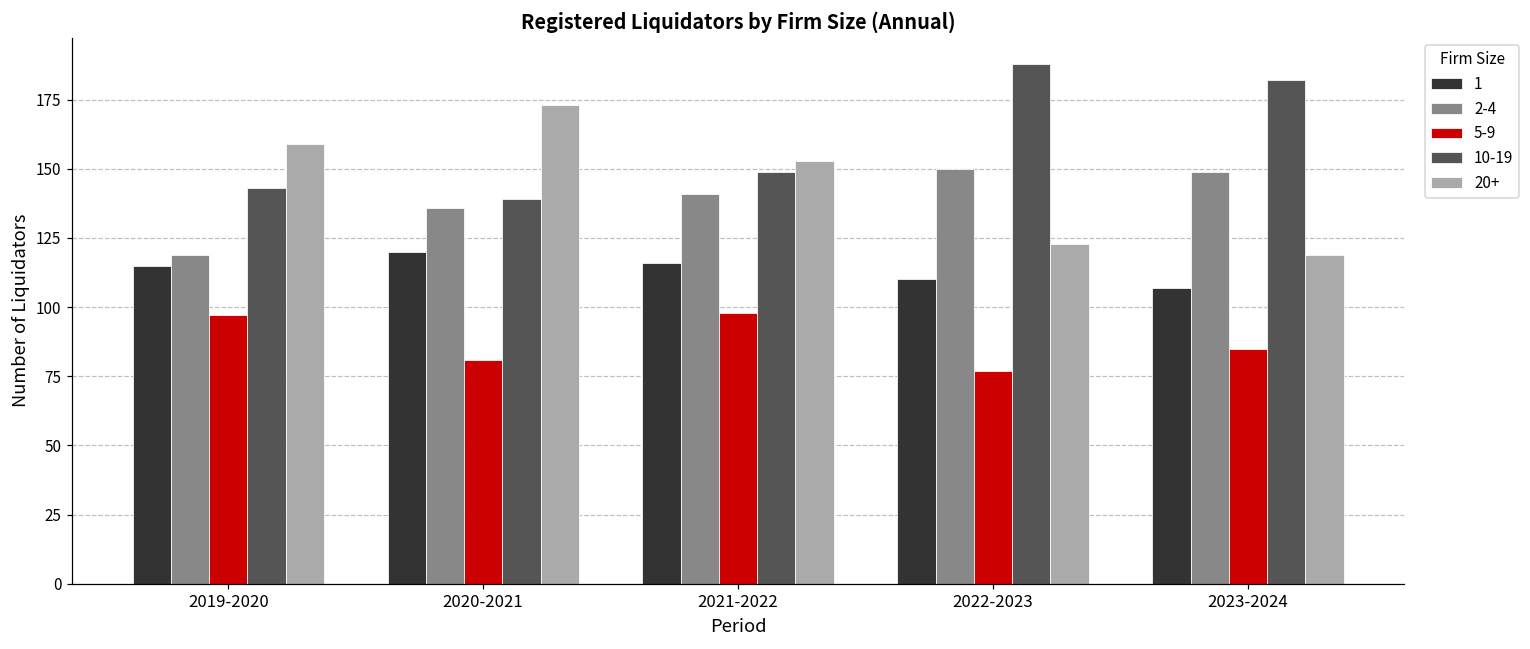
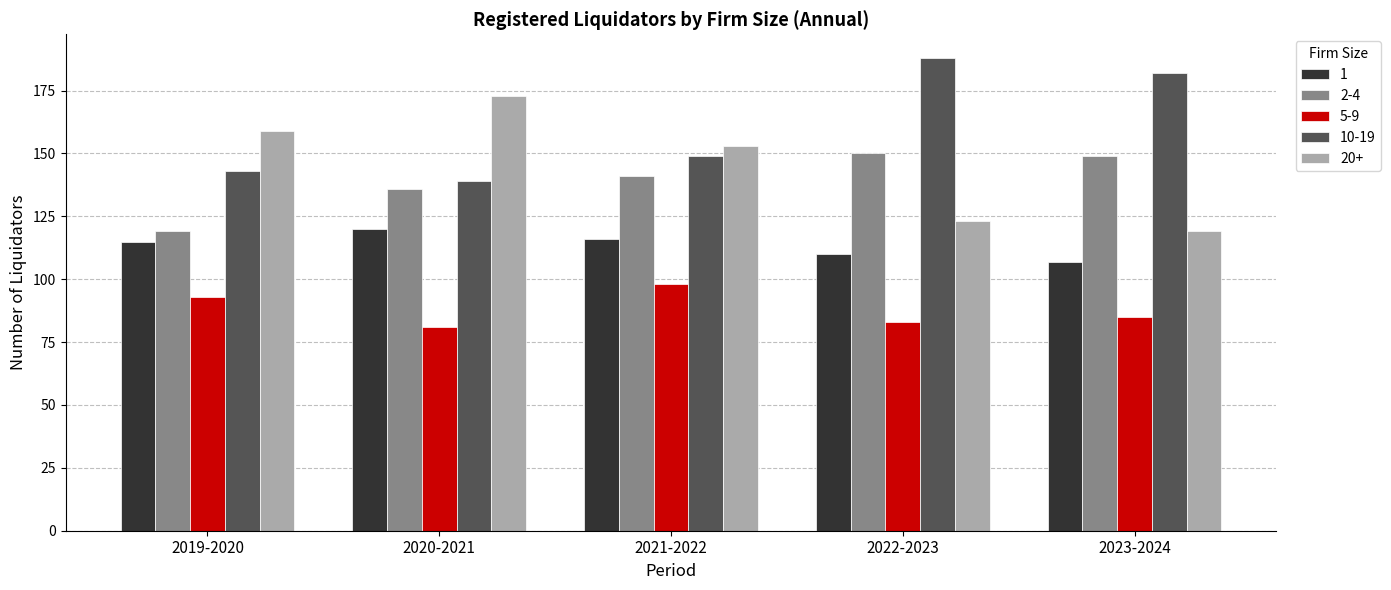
5-9, 2019-2020: 97 -> 93
5-9, 2022-2023: 77 -> 83
